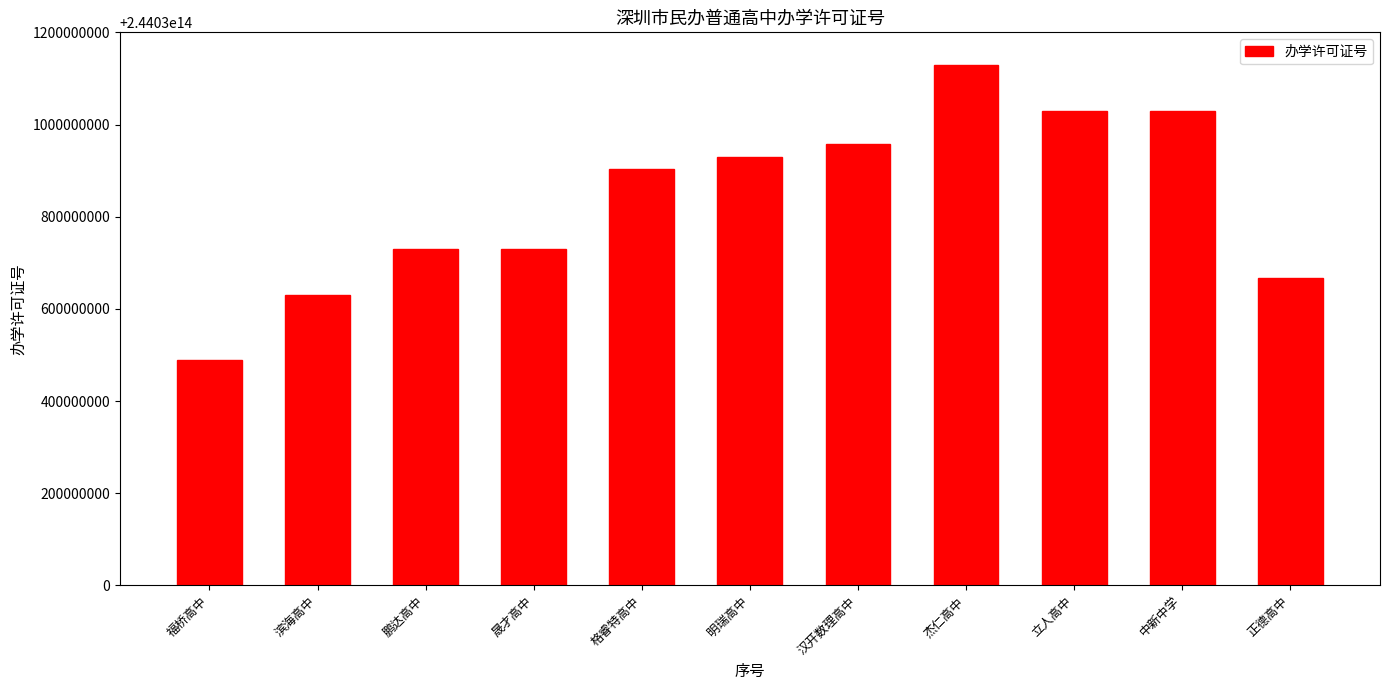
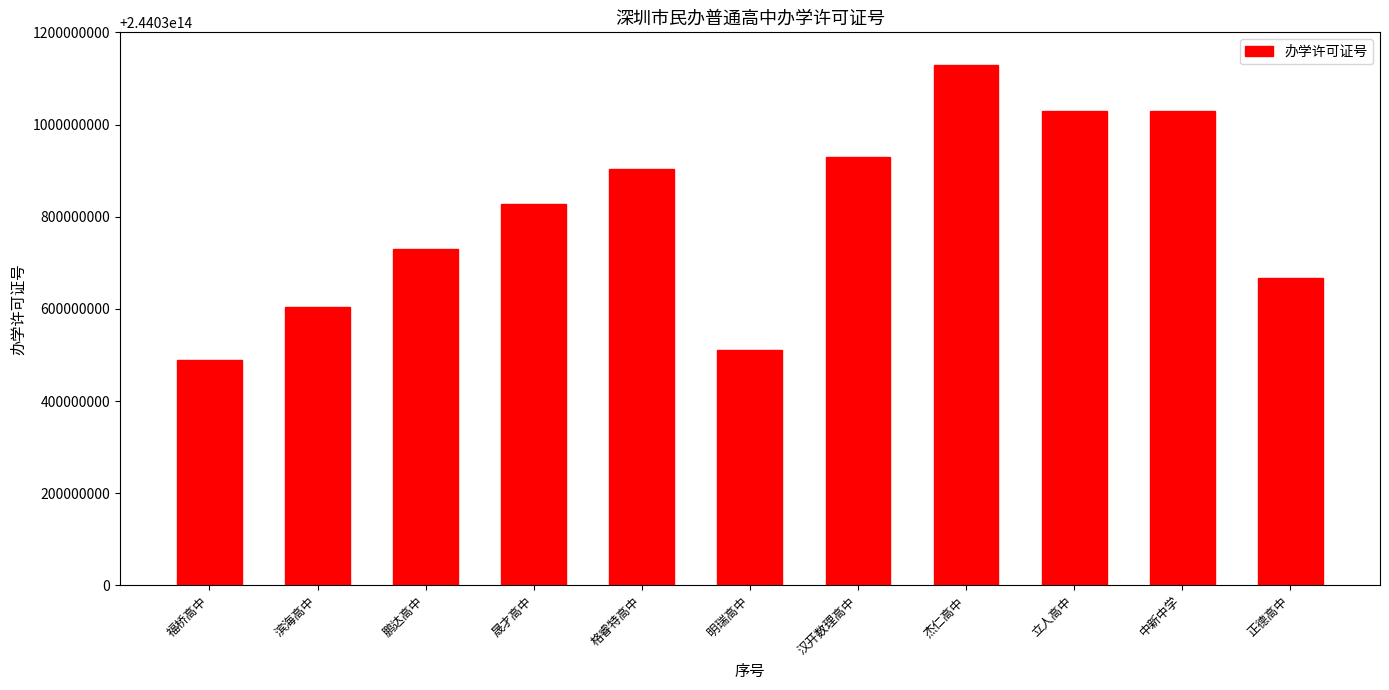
滨海高中: 244030630000000 -> 244030600000000
晟才高中: 244030730000000 -> 244030830000000
明瑞高中: 244030930000000 -> 244030510000000
汉开数理高中: 244030960000000 -> 244030930000000
